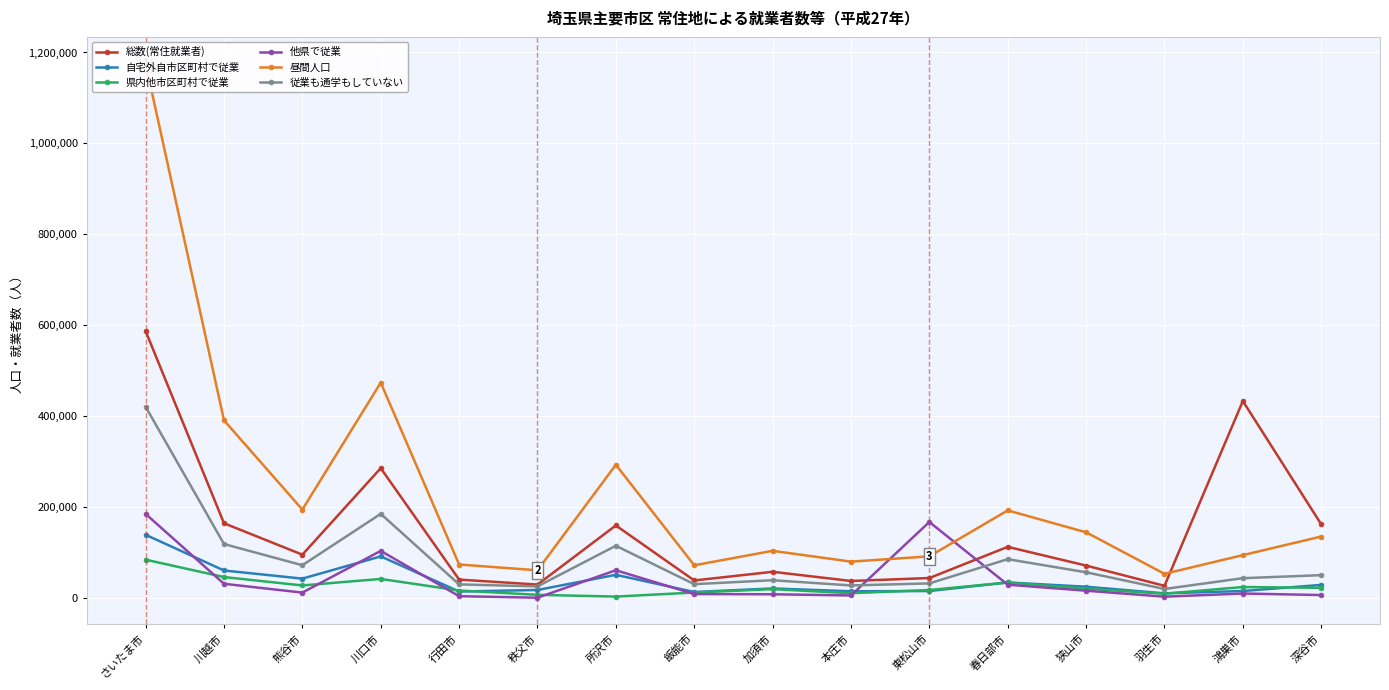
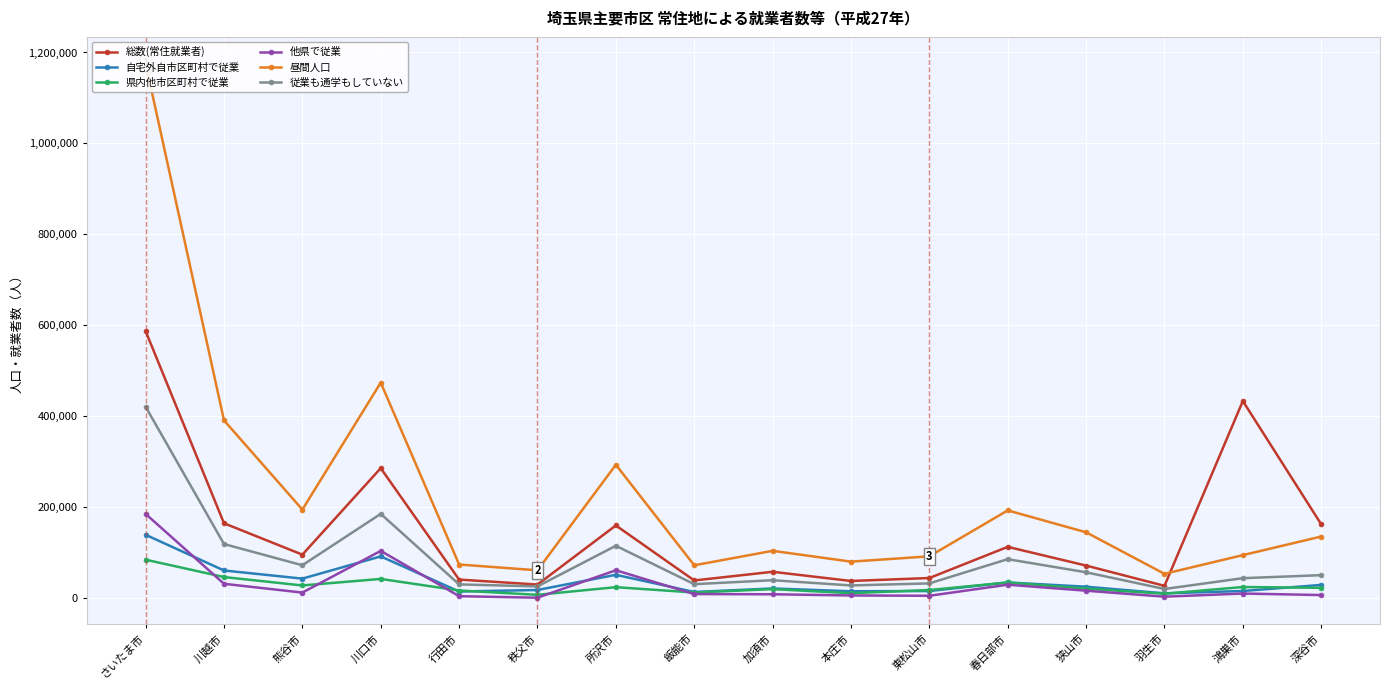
県内他市区町村で従業, 所沢市: 0 -> 20,000
他県で従業, 東松山市: 170,000 -> 10,000
